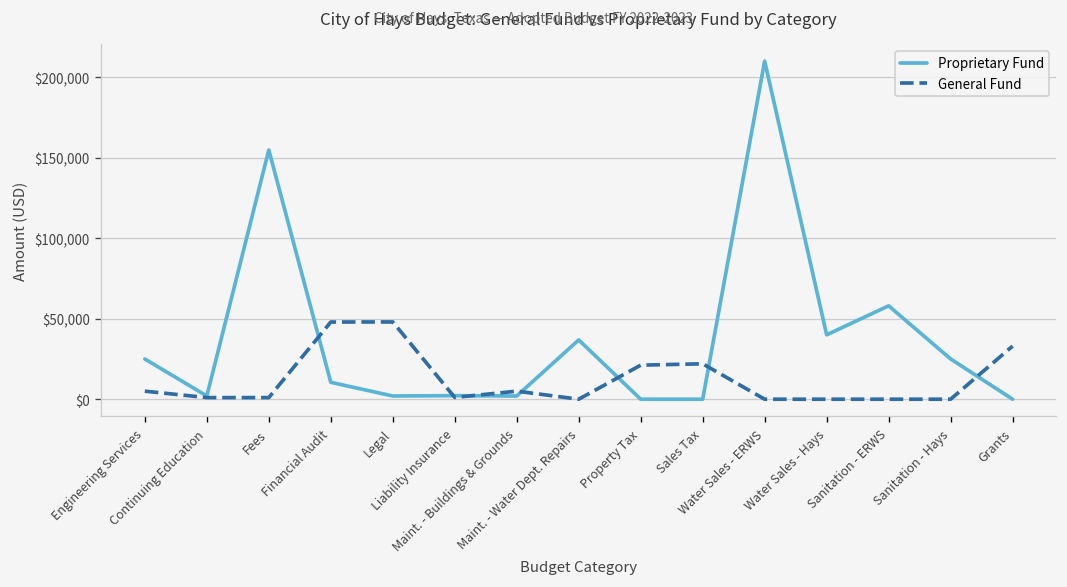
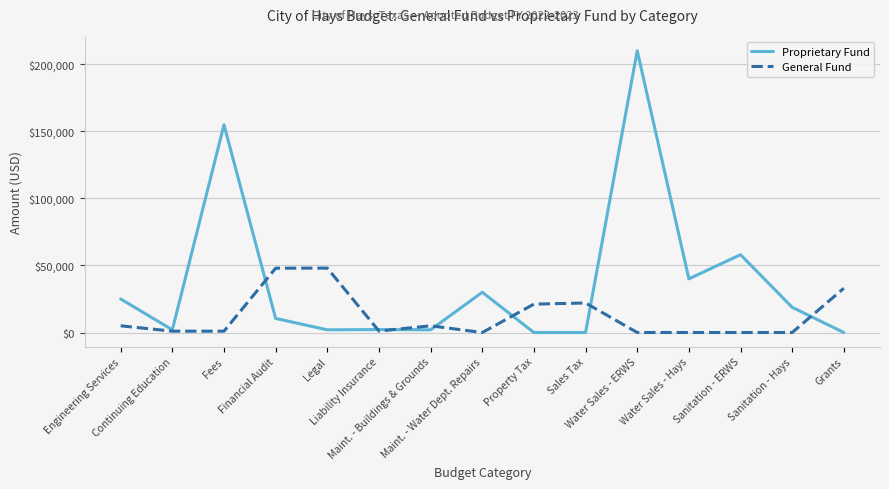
Proprietary Fund, Maint. - Water Dept. Repairs: $37,000 -> $30,000
Proprietary Fund, Sanitation - Hays: $25,000 -> $19,000
